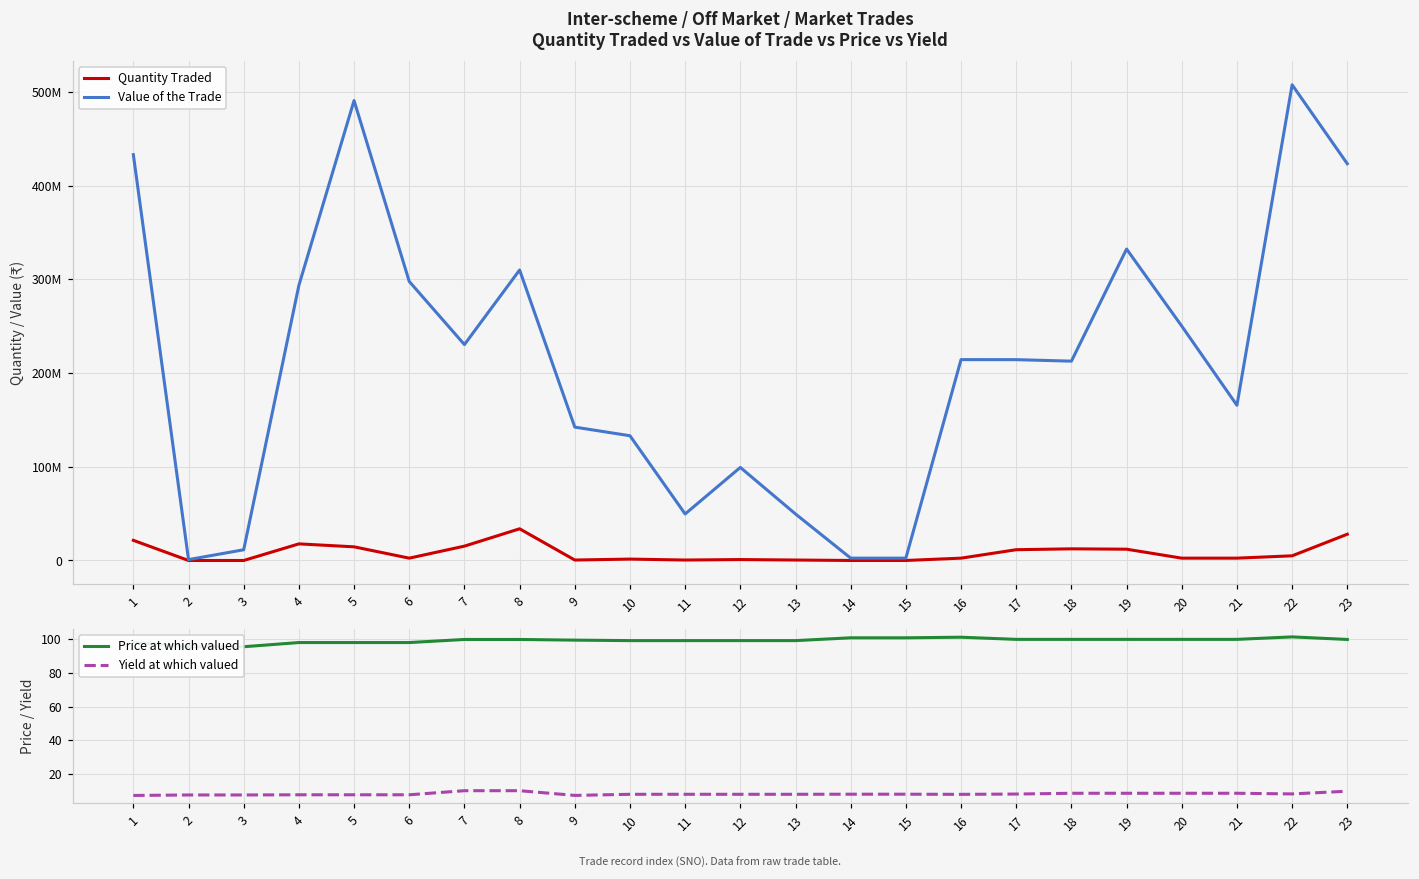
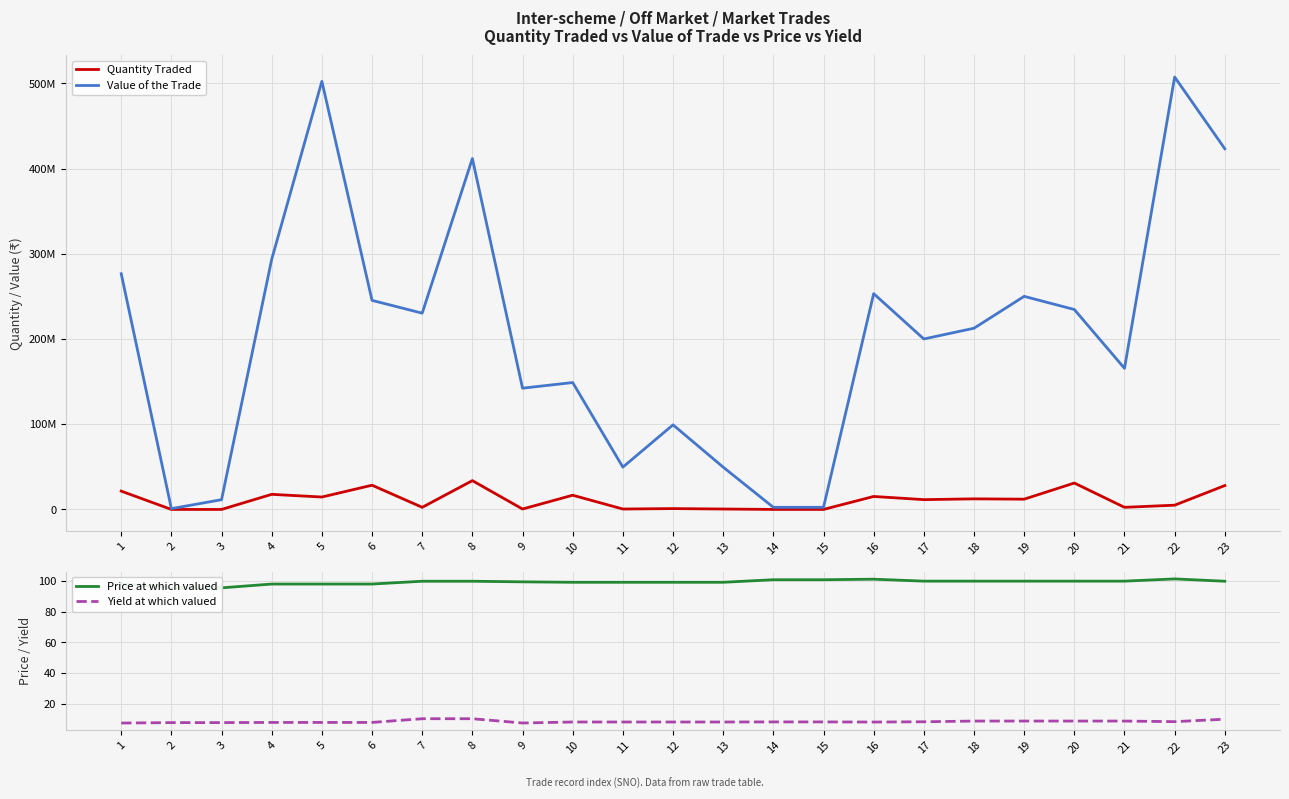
Inter-scheme / Off Market / Market Trades Quantity Traded vs Value of Trade vs Price vs Yield, Value of the Trade, 1: 430000000 -> 280000000
Inter-scheme / Off Market / Market Trades Quantity Traded vs Value of Trade vs Price vs Yield, Value of the Trade, 5: 490000000 -> 500000000
Inter-scheme / Off Market / Market Trades Quantity Traded vs Value of Trade vs Price vs Yield, Quantity Traded, 6: 0 -> 30000000
Inter-scheme / Off Market / Market Trades Quantity Traded vs Value of Trade vs Price vs Yield, Value of the Trade, 6: 300000000 -> 250000000
Inter-scheme / Off Market / Market Trades Quantity Traded vs Value of Trade vs Price vs Yield, Quantity Traded, 7: 20000000 -> 0
Inter-scheme / Off Market / Market Trades Quantity Traded vs Value of Trade vs Price vs Yield, Value of the Trade, 8: 310000000 -> 410000000
Inter-scheme / Off Market / Market Trades Quantity Traded vs Value of Trade vs Price vs Yield, Quantity Traded, 10: 0 -> 20000000
Inter-scheme / Off Market / Market Trades Quantity Traded vs Value of Trade vs Price vs Yield, Value of the Trade, 10: 130000000 -> 150000000
Inter-scheme / Off Market / Market Trades Quantity Traded vs Value of Trade vs Price vs Yield, Quantity Traded, 16: 0 -> 20000000
Inter-scheme / Off Market / Market Trades Quantity Traded vs Value of Trade vs Price vs Yield, Value of the Trade, 16: 210000000 -> 250000000
Inter-scheme / Off Market / Market Trades Quantity Traded vs Value of Trade vs Price vs Yield, Value of the Trade, 17: 210000000 -> 200000000
Inter-scheme / Off Market / Market Trades Quantity Traded vs Value of Trade vs Price vs Yield, Value of the Trade, 19: 330000000 -> 250000000
Inter-scheme / Off Market / Market Trades Quantity Traded vs Value of Trade vs Price vs Yield, Quantity Traded, 20: 0 -> 30000000
Inter-scheme / Off Market / Market Trades Quantity Traded vs Value of Trade vs Price vs Yield, Value of the Trade, 20: 250000000 -> 230000000
